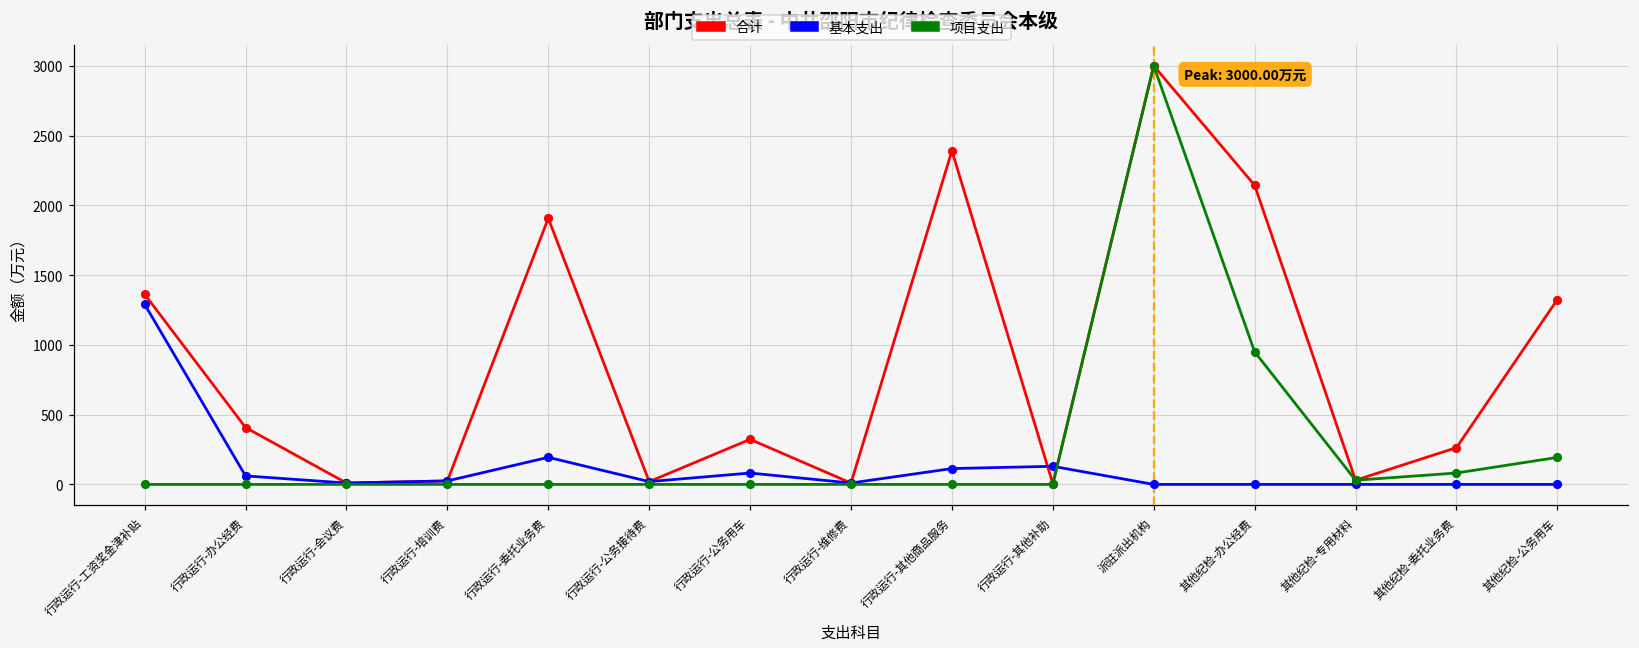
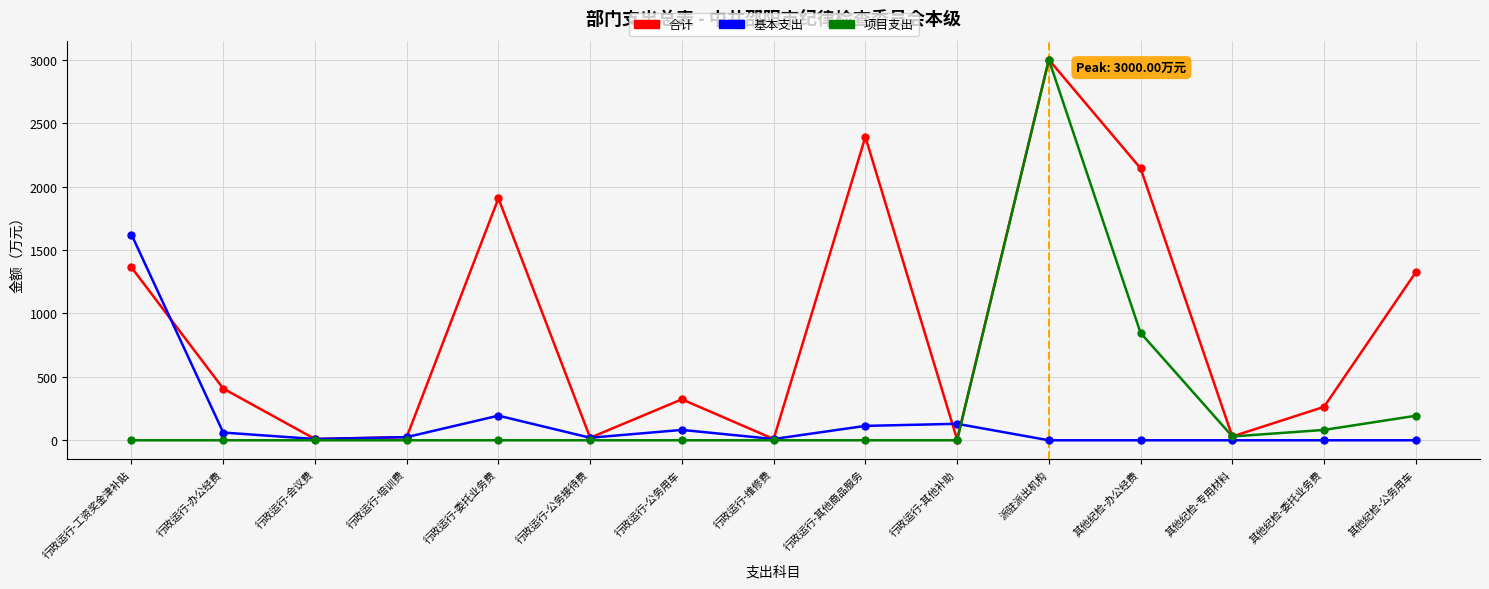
基本支出, 行政运行-工资奖金津补贴: 1290 -> 1620
项目支出, 其他纪检-办公经费: 950 -> 850
